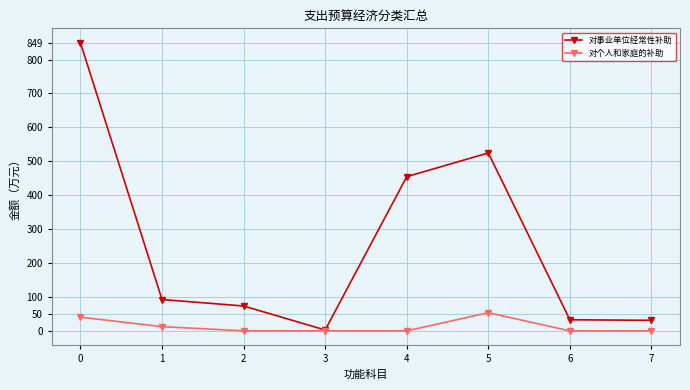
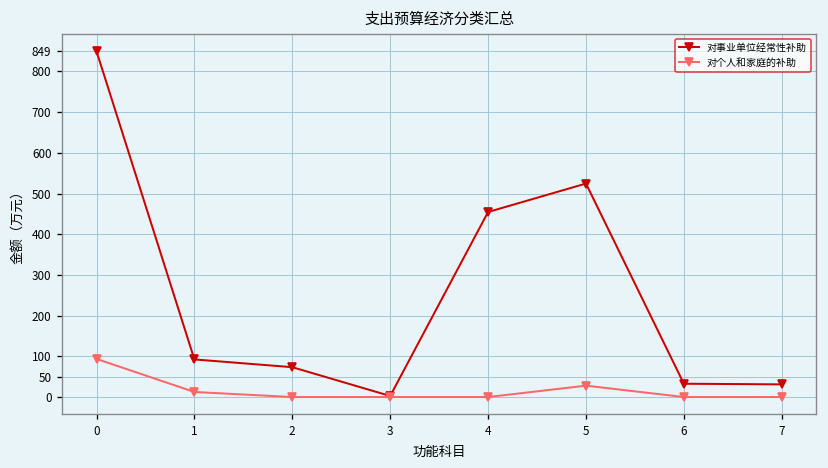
对个人和家庭的补助, 0: 40 -> 90
对个人和家庭的补助, 5: 50 -> 30
